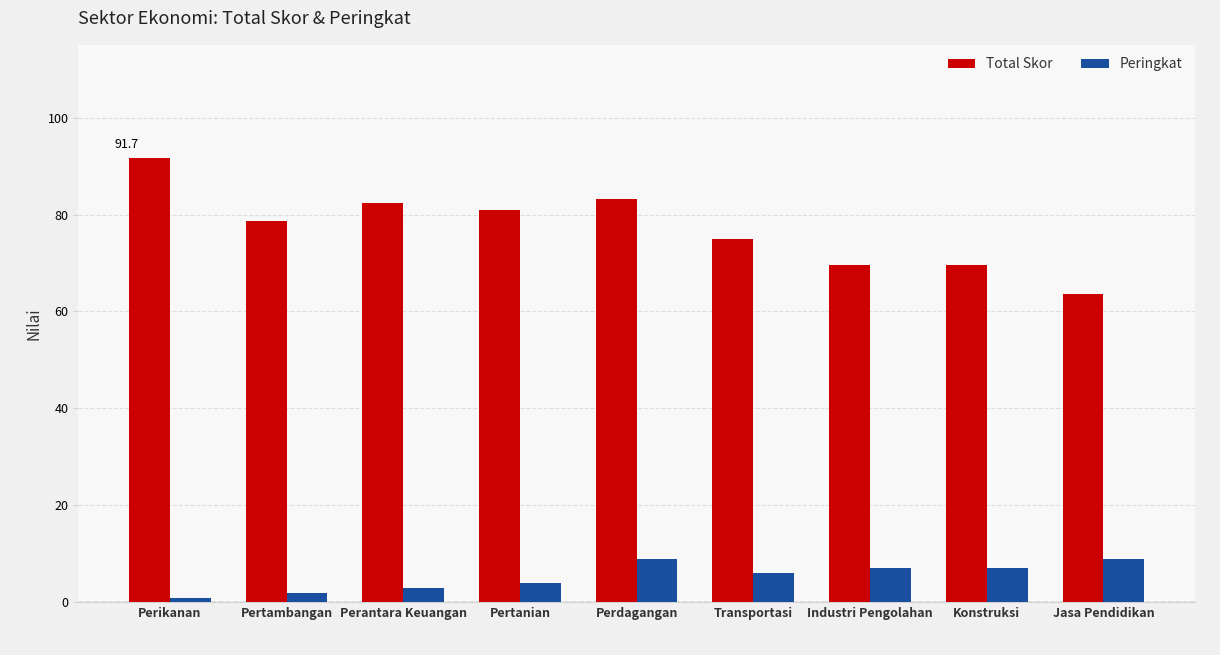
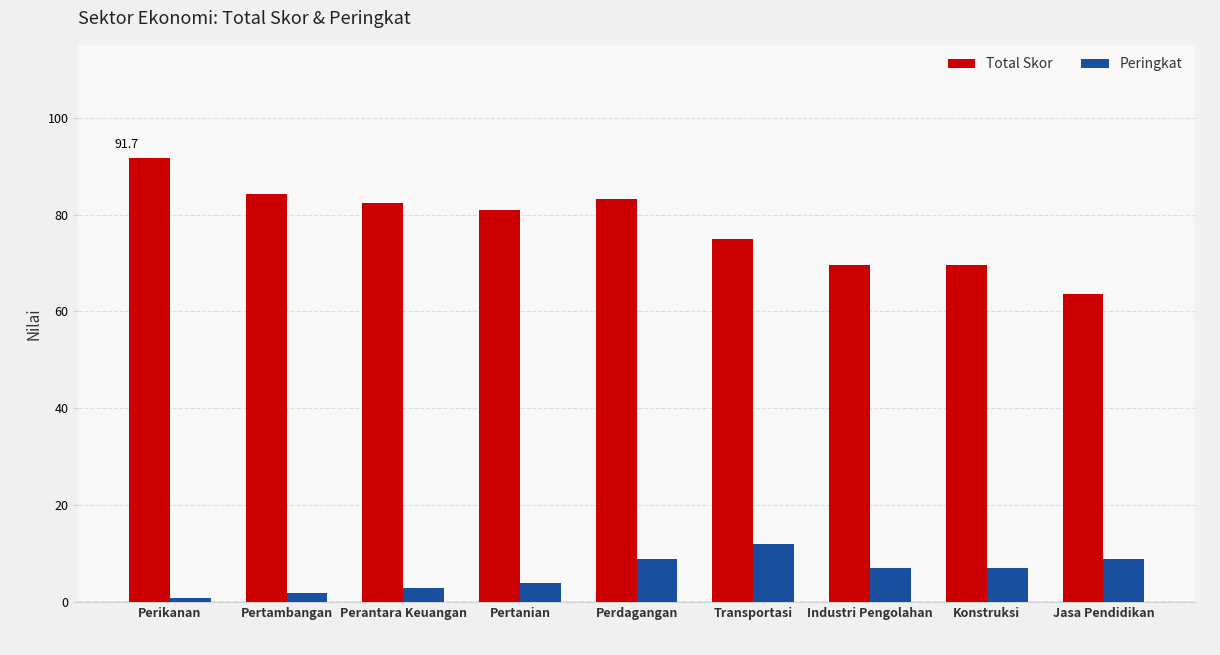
Total Skor, Pertambangan: 79 -> 84
Peringkat, Transportasi: 6 -> 12
